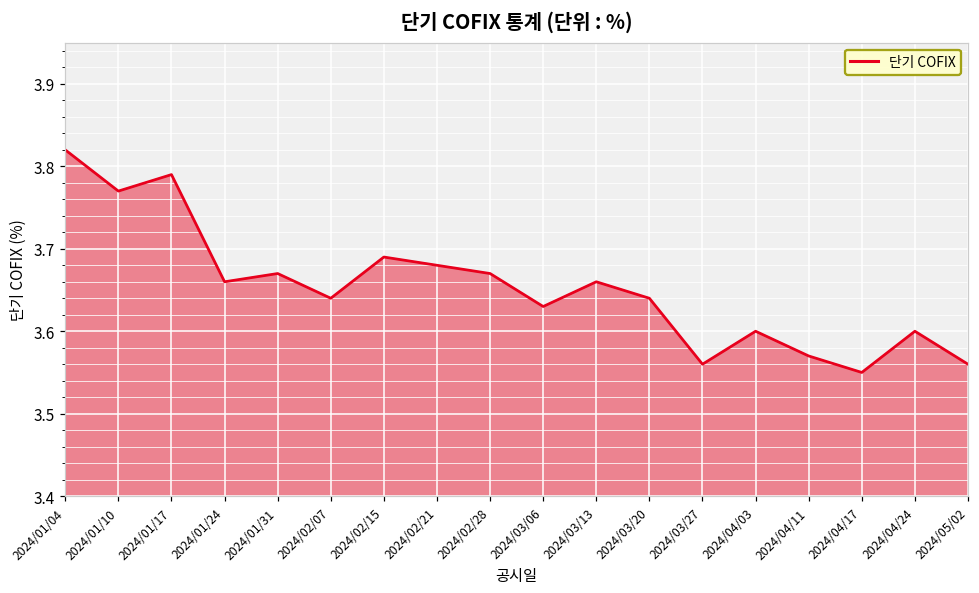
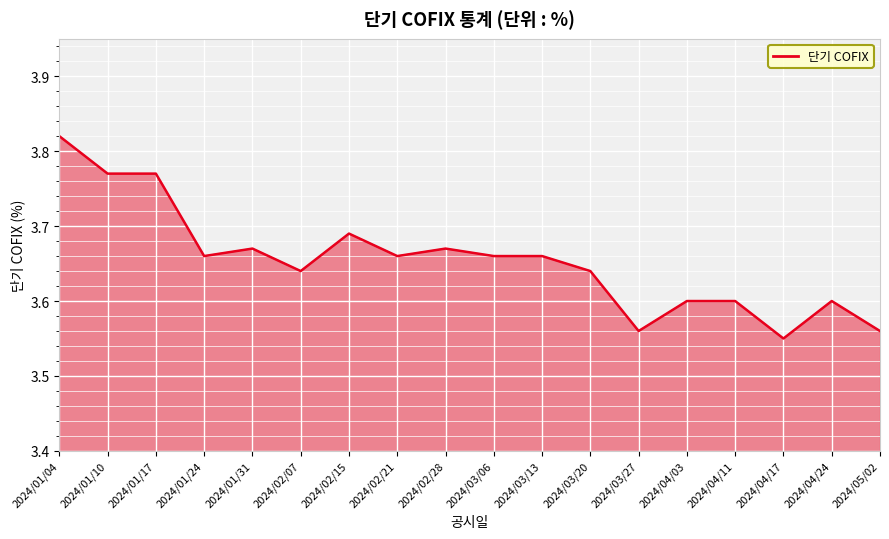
2024/01/17: 3.79 -> 3.77
2024/02/21: 3.68 -> 3.66
2024/03/06: 3.63 -> 3.66
2024/04/11: 3.57 -> 3.60
